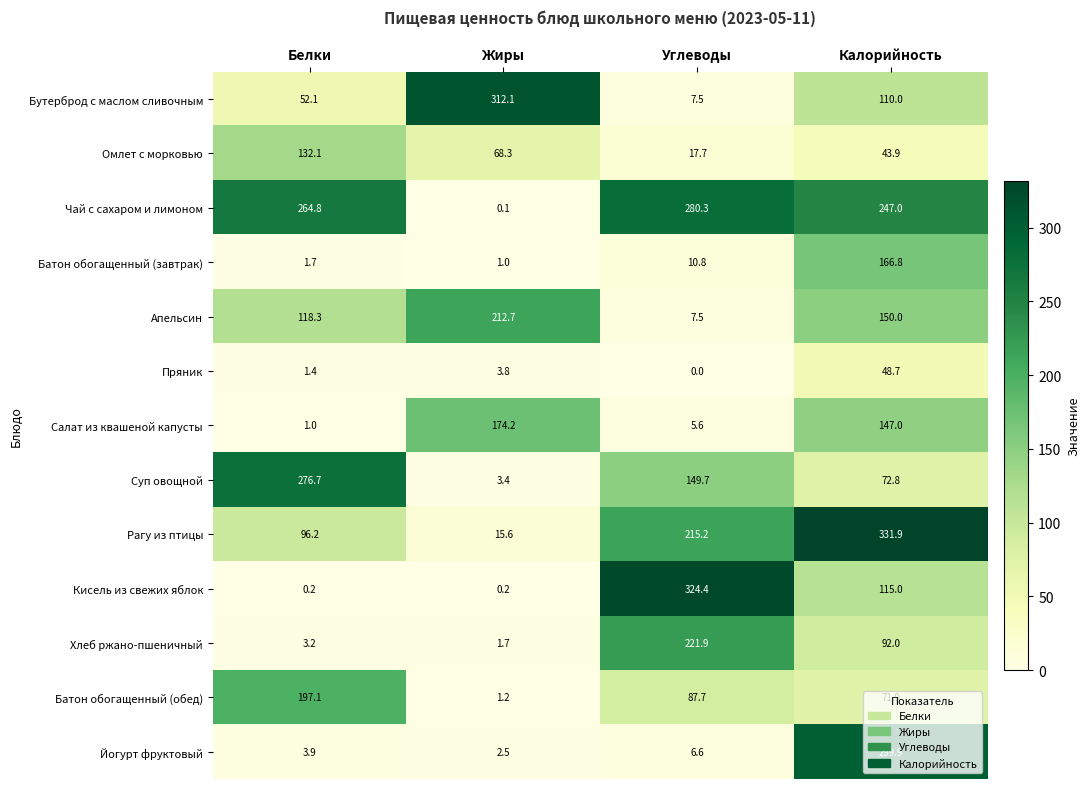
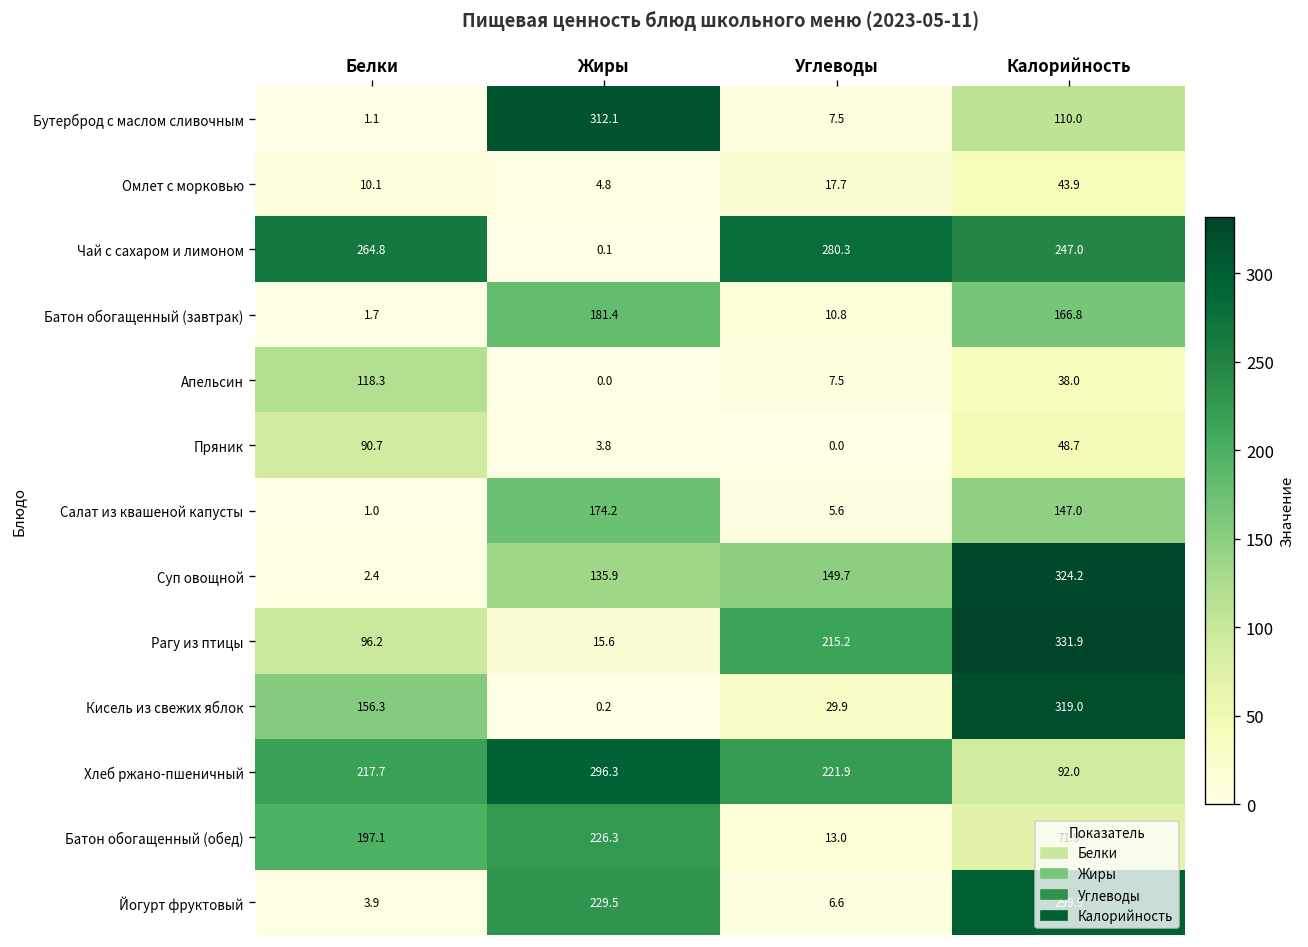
Бутерброд с маслом сливочным, Белки: 52.1 -> 1.1
Омлет с морковью, Белки: 132.1 -> 10.1
Омлет с морковью, Жиры: 68.3 -> 4.8
Батон обогащенный (завтрак), Жиры: 1.0 -> 181.4
Апельсин, Жиры: 212.7 -> 0.0
Апельсин, Калорийность: 150.0 -> 38.0
Пряник, Белки: 1.4 -> 90.7
Суп овощной, Белки: 276.7 -> 2.4
Суп овощной, Жиры: 3.4 -> 135.9
Суп овощной, Калорийность: 72.8 -> 324.2
Кисель из свежих яблок, Белки: 0.2 -> 156.3
Кисель из свежих яблок, Углеводы: 324.4 -> 29.9
Кисель из свежих яблок, Калорийность: 115.0 -> 319.0
Хлеб ржано-пшеничный, Белки: 3.2 -> 217.7
Хлеб ржано-пшеничный, Жиры: 1.7 -> 296.3
Батон обогащенный (обед), Жиры: 1.2 -> 226.3
Батон обогащенный (обед), Углеводы: 87.7 -> 13.0
Йогурт фруктовый, Жиры: 2.5 -> 229.5
